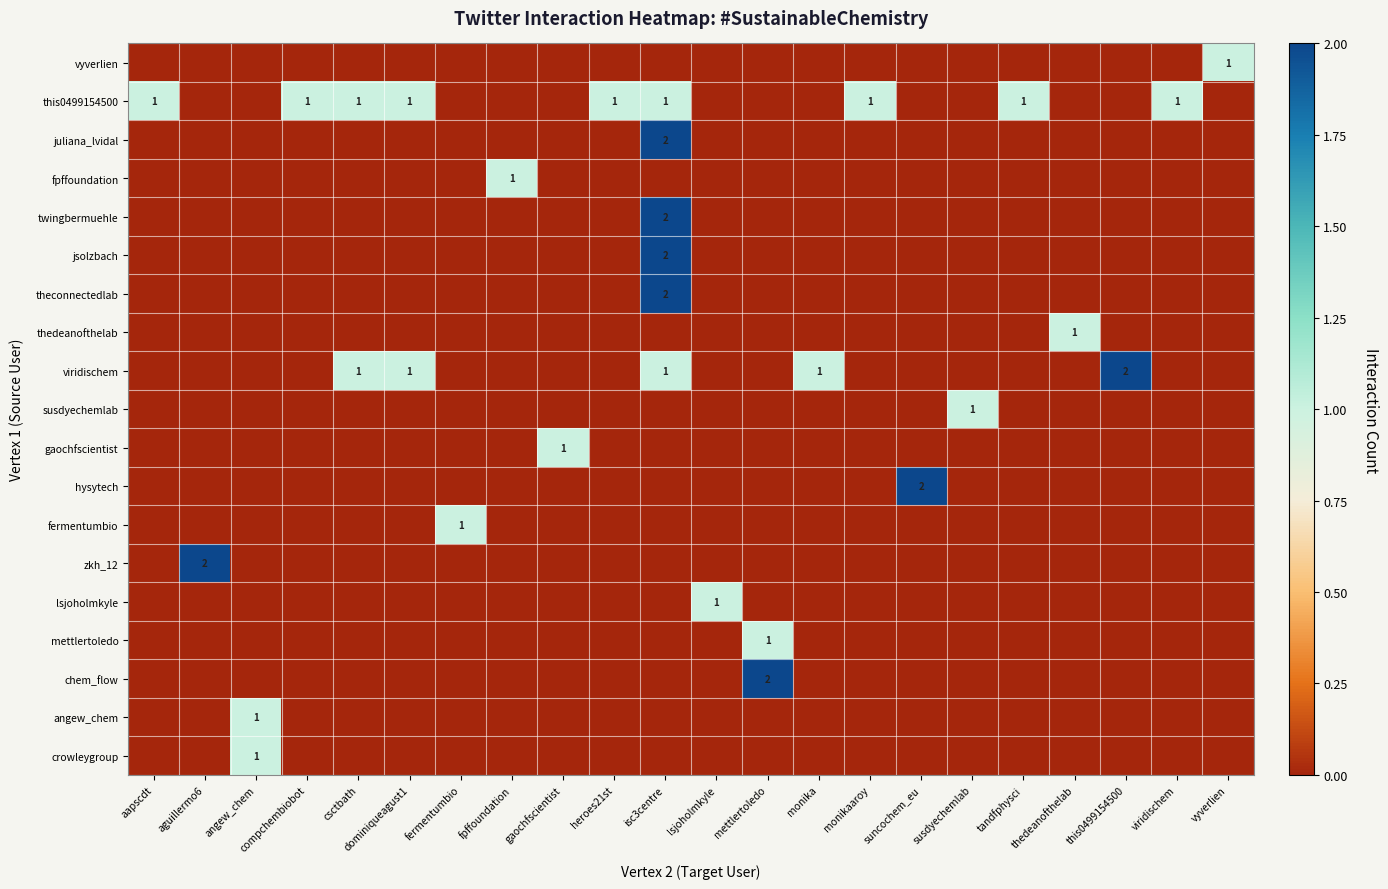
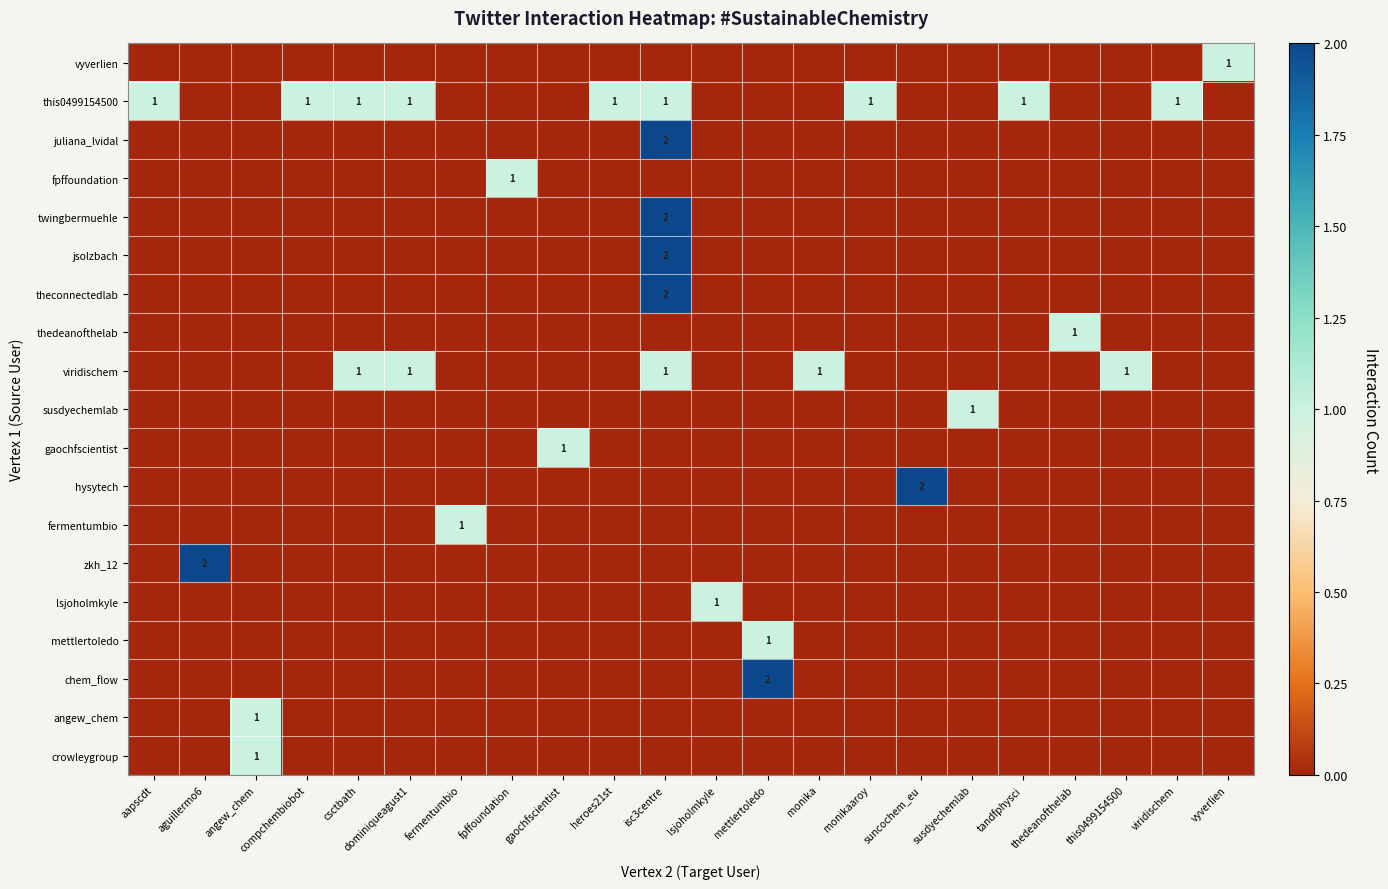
viridischem, this0499154500: 2 -> 1
